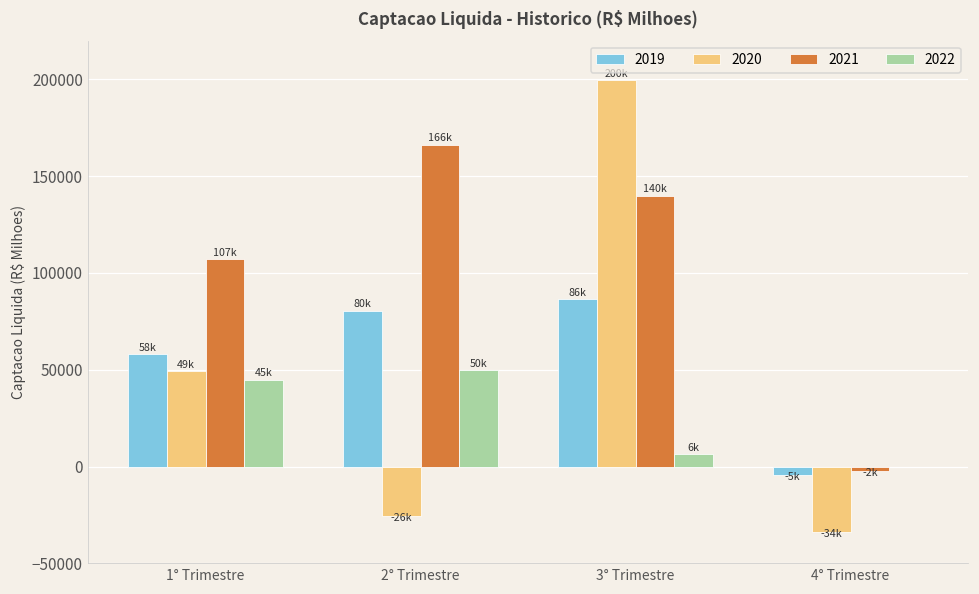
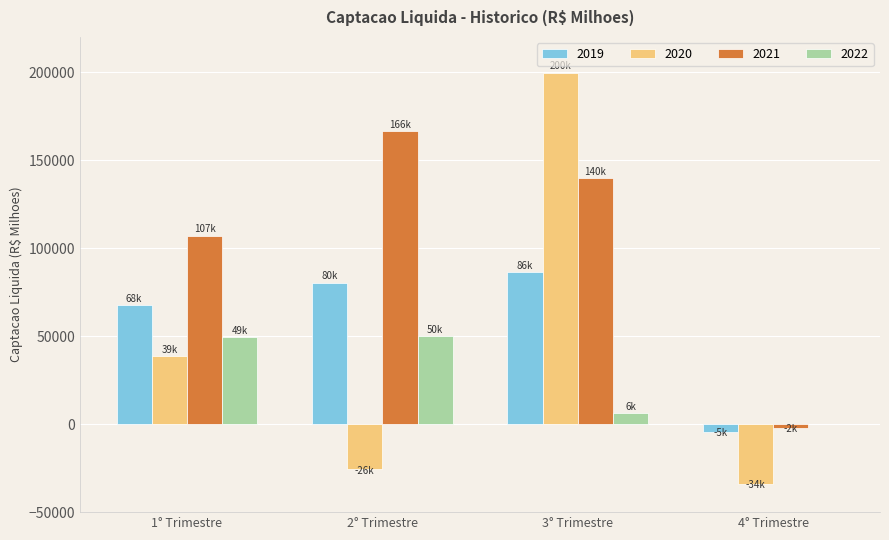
2019, 1° Trimestre: 58k -> 68k
2020, 1° Trimestre: 49k -> 39k
2022, 1° Trimestre: 45k -> 49k
